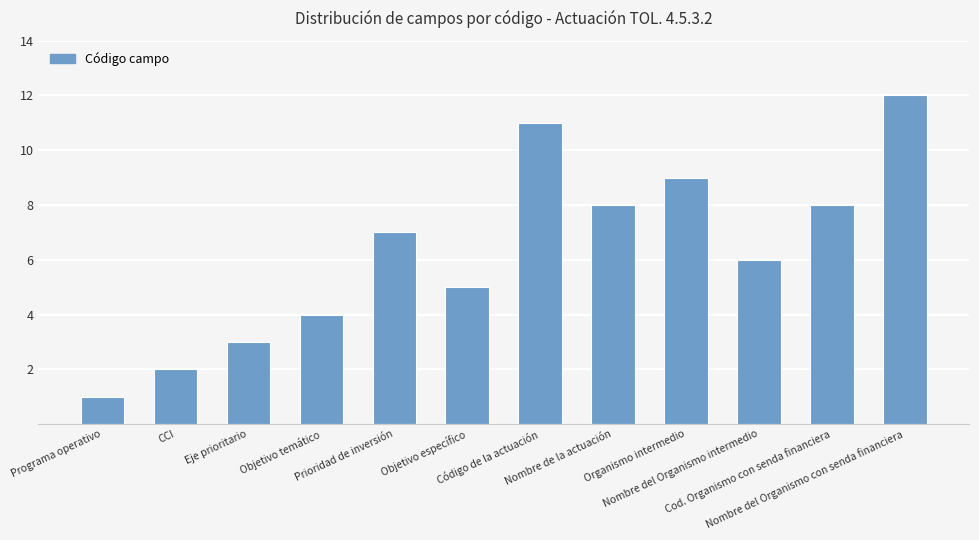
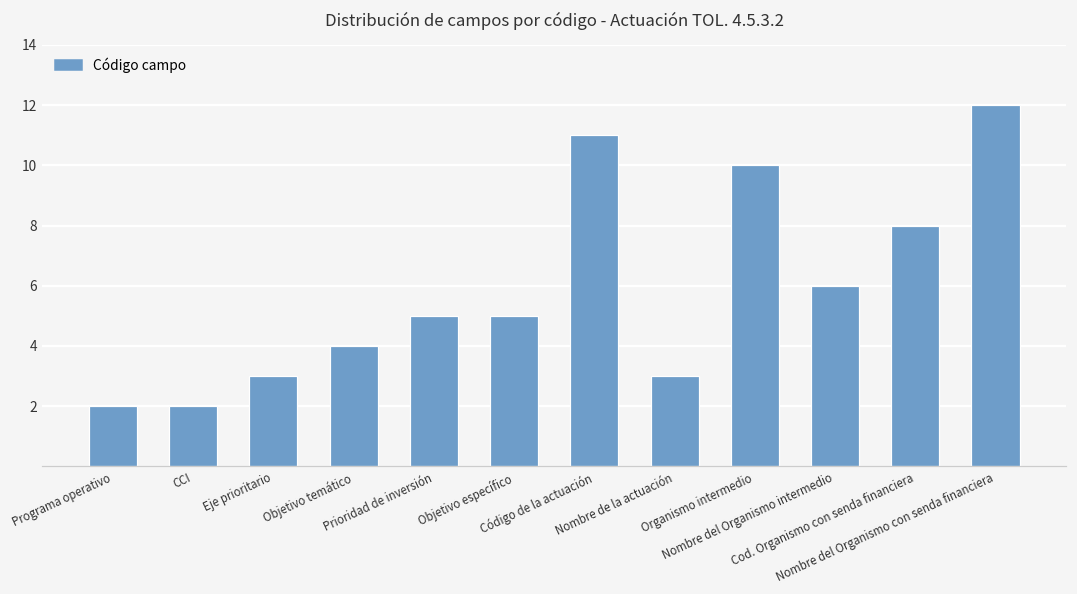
Programa operativo: 1 -> 2
Prioridad de inversión: 7 -> 5
Nombre de la actuación: 8 -> 3
Organismo intermedio: 9 -> 10
